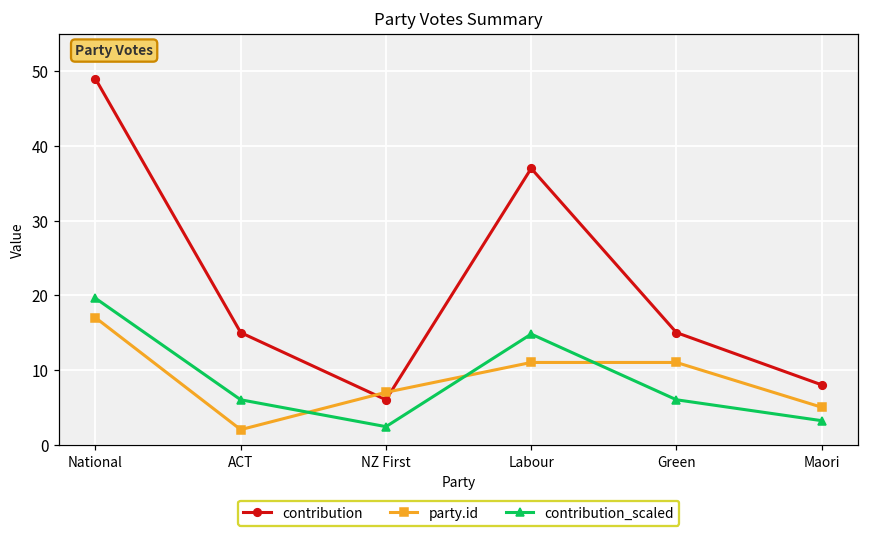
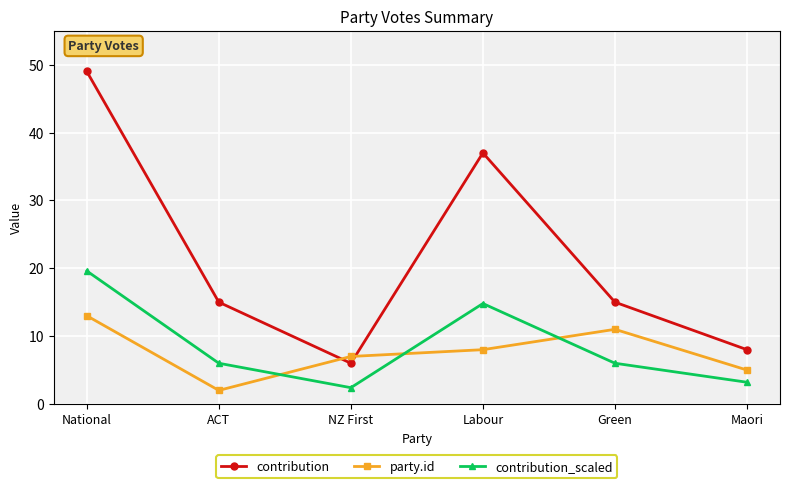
party.id, National: 17 -> 13
party.id, Labour: 11 -> 8
